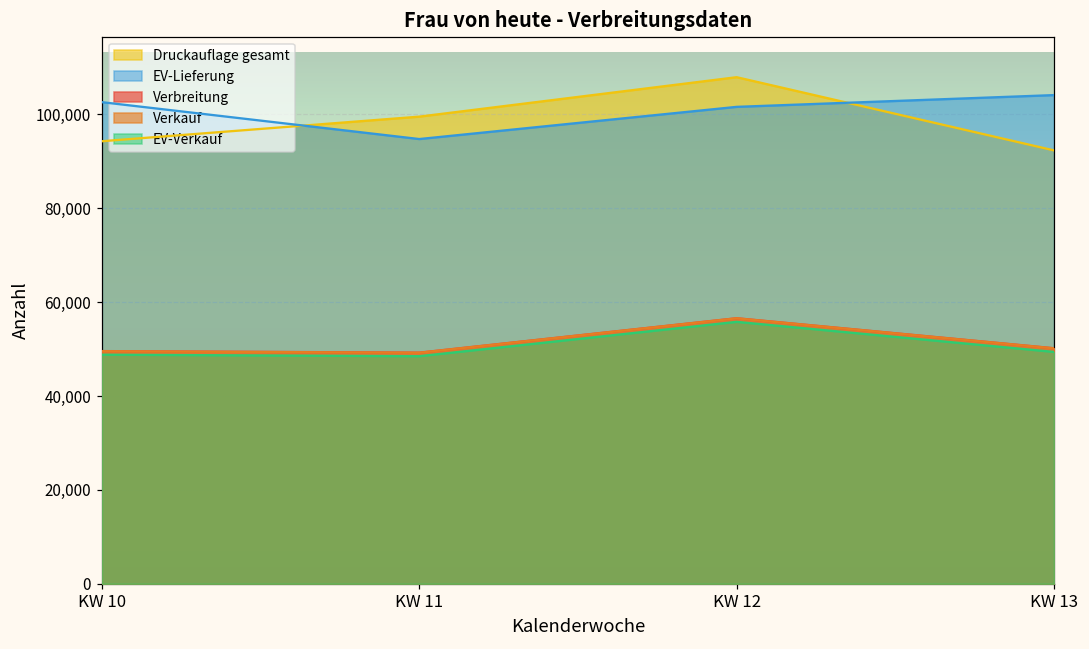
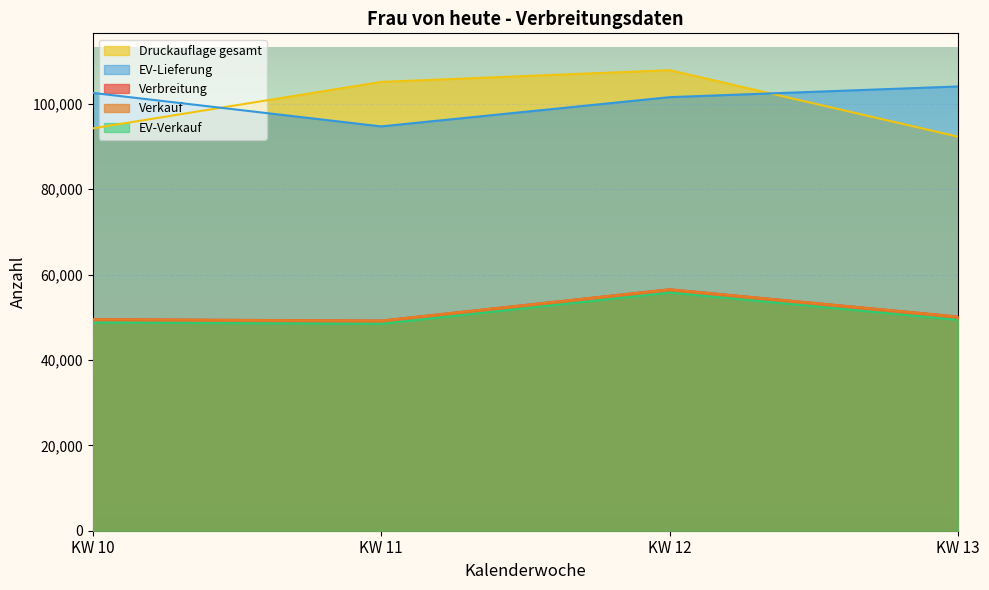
Druckauflage gesamt, KW 11: 100,000 -> 105,000
